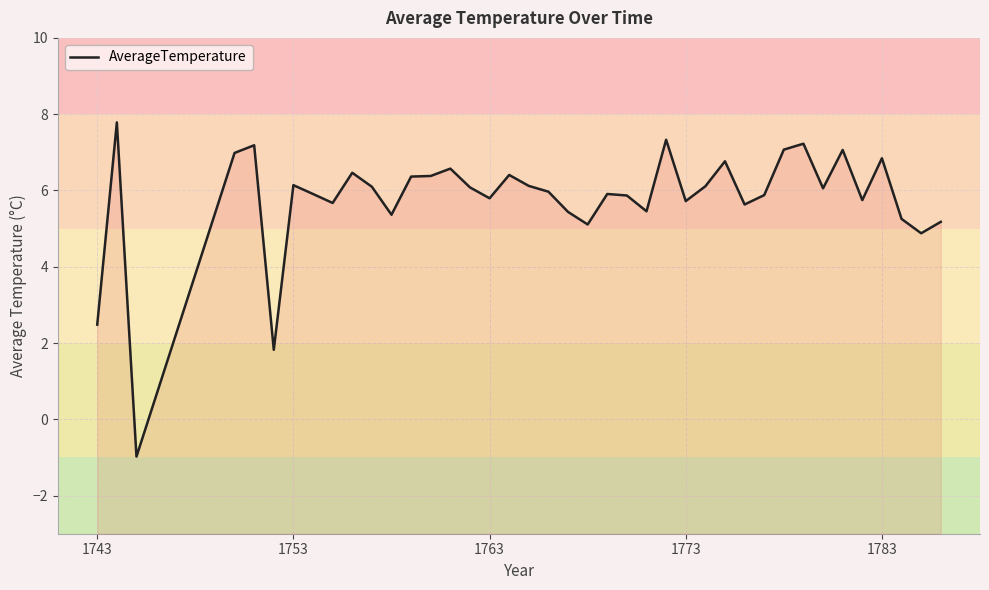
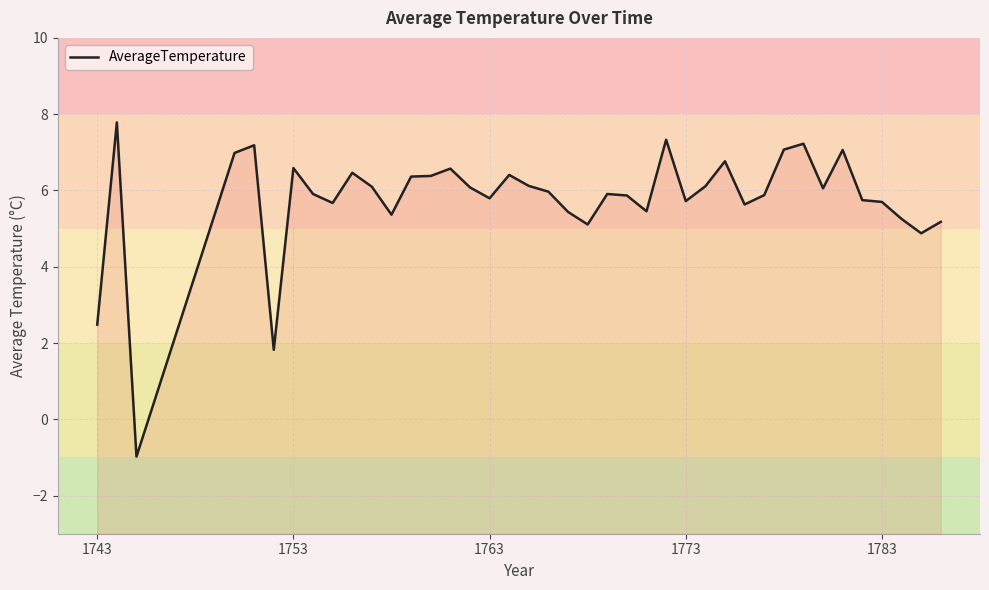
1753: 6.1 -> 6.6
1783: 6.8 -> 5.7
